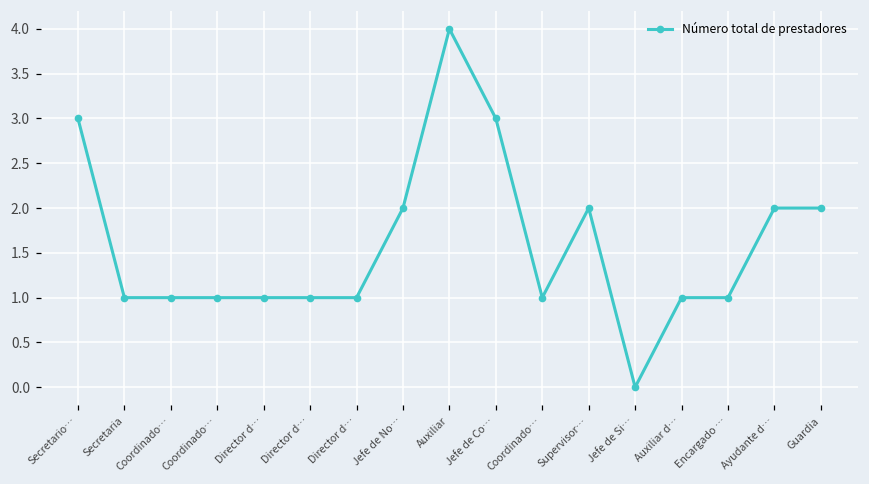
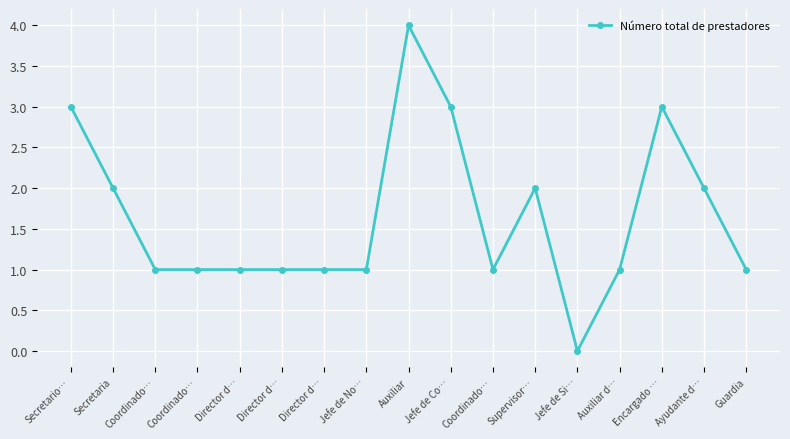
Secretaria: 1 -> 2
Jefe de No…: 2 -> 1
Encargado …: 1 -> 3
Guardia: 2 -> 1
